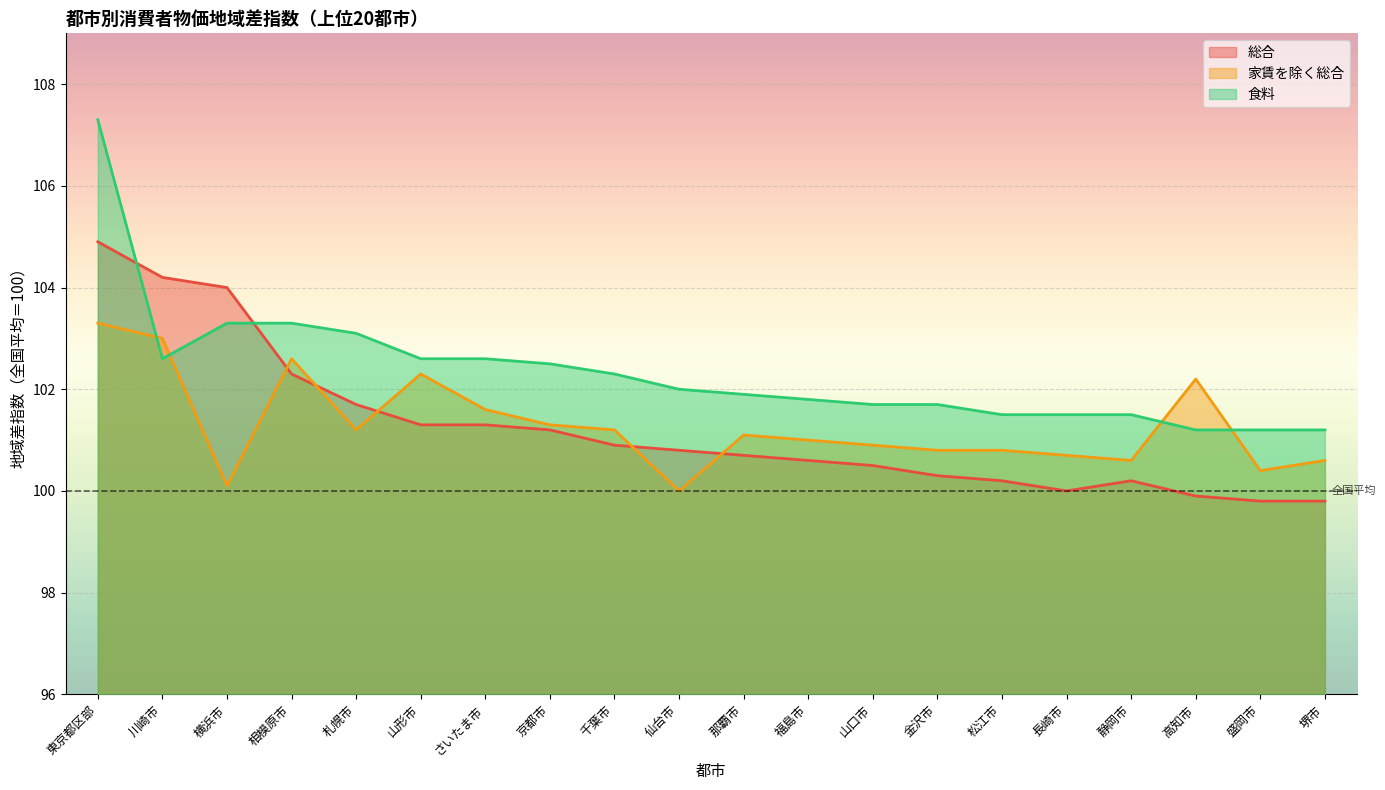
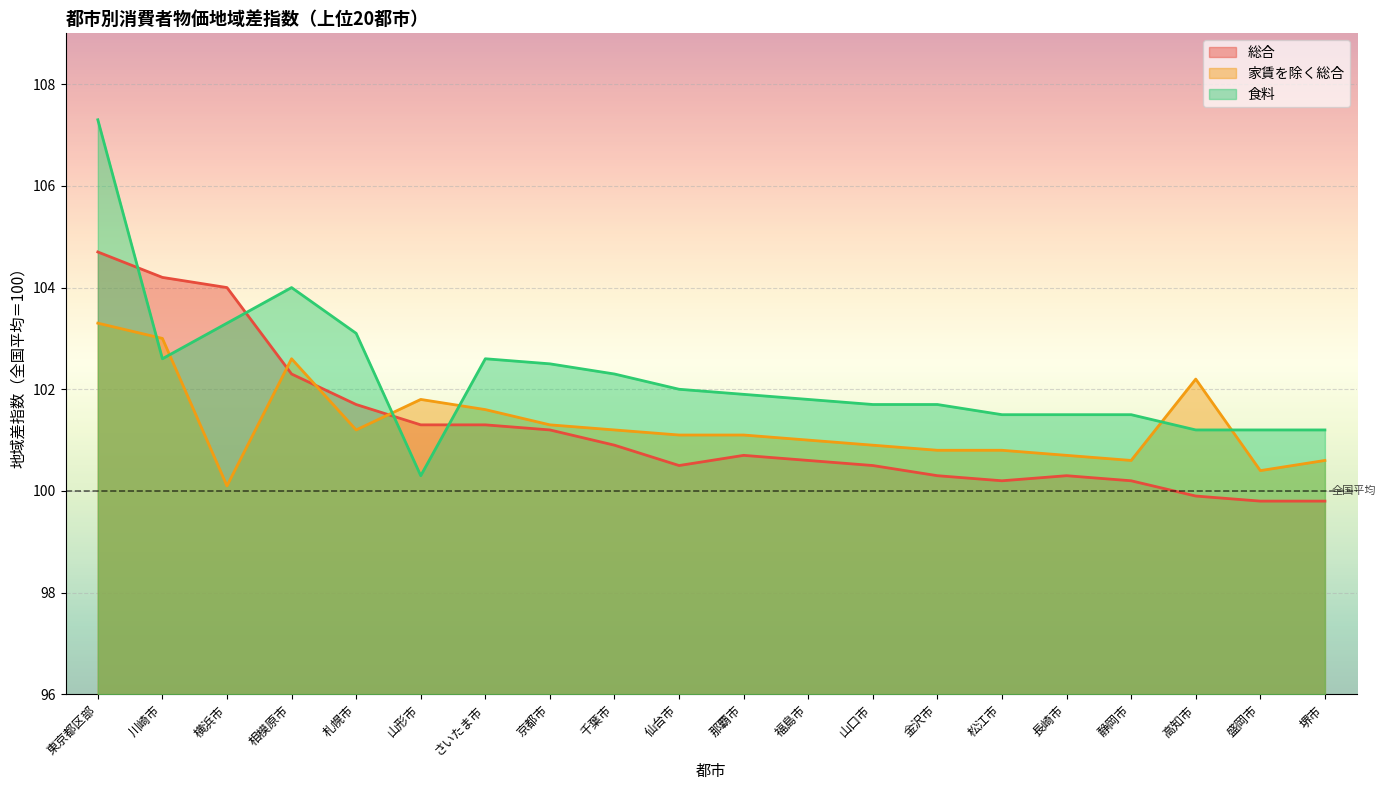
総合, 東京都区部: 104.9 -> 104.7
食料, 相模原市: 103.3 -> 104.0
家賃を除く総合, 山形市: 102.3 -> 101.8
食料, 山形市: 102.6 -> 100.3
総合, 仙台市: 100.8 -> 100.5
家賃を除く総合, 仙台市: 100.0 -> 101.1
総合, 長崎市: 100.0 -> 100.3
